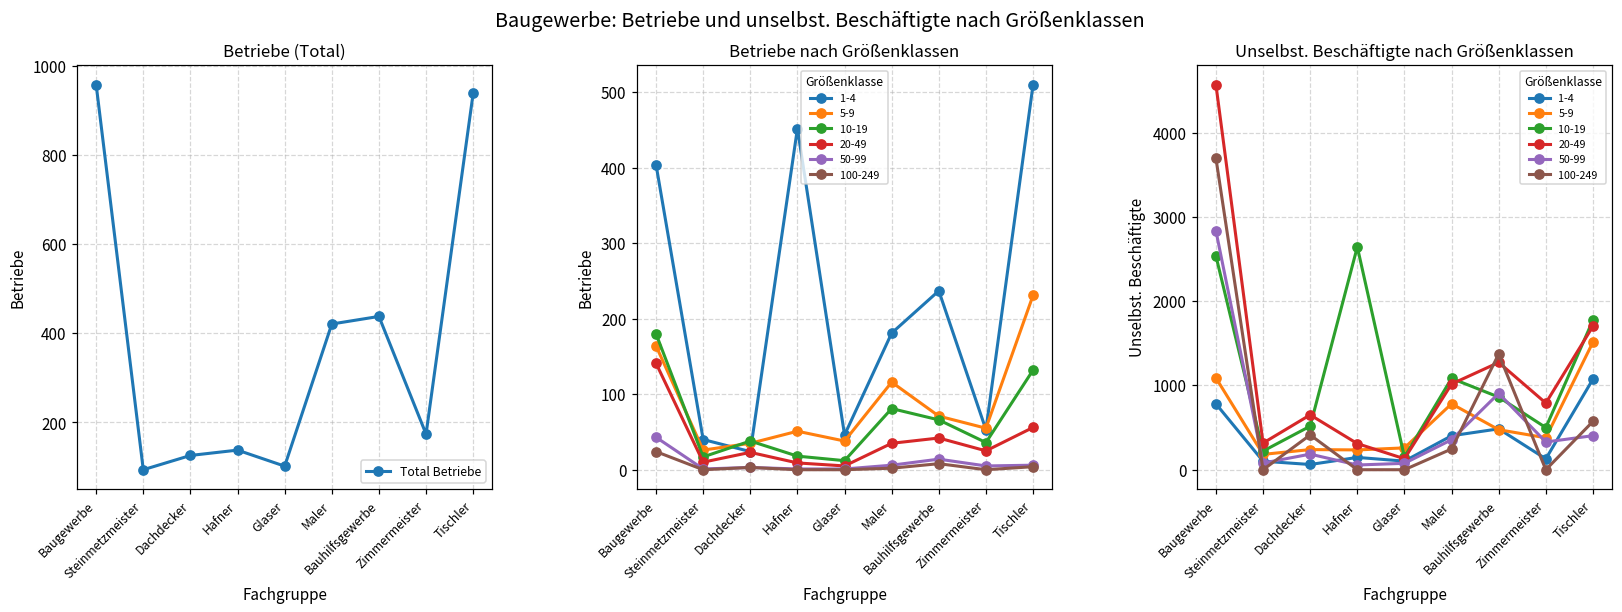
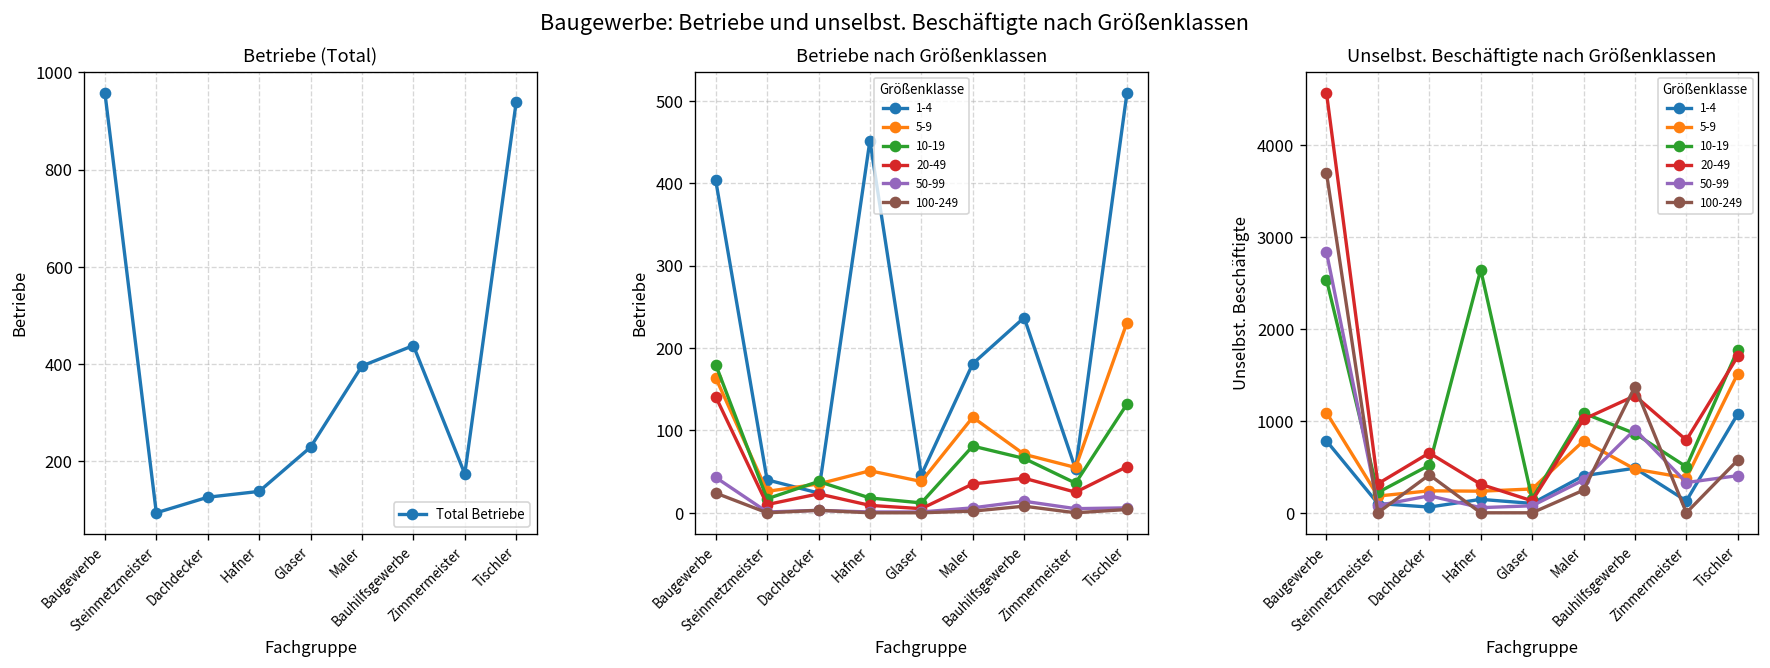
Betriebe (Total), Glaser: 100 -> 230
Betriebe (Total), Maler: 420 -> 400
